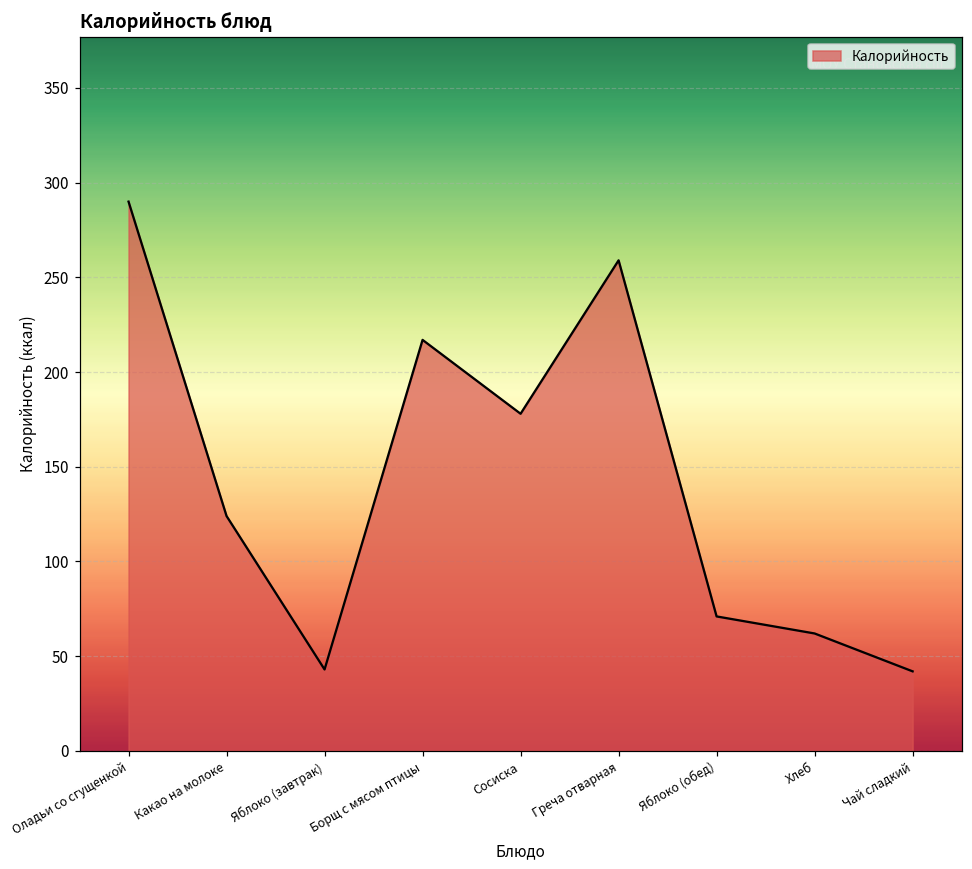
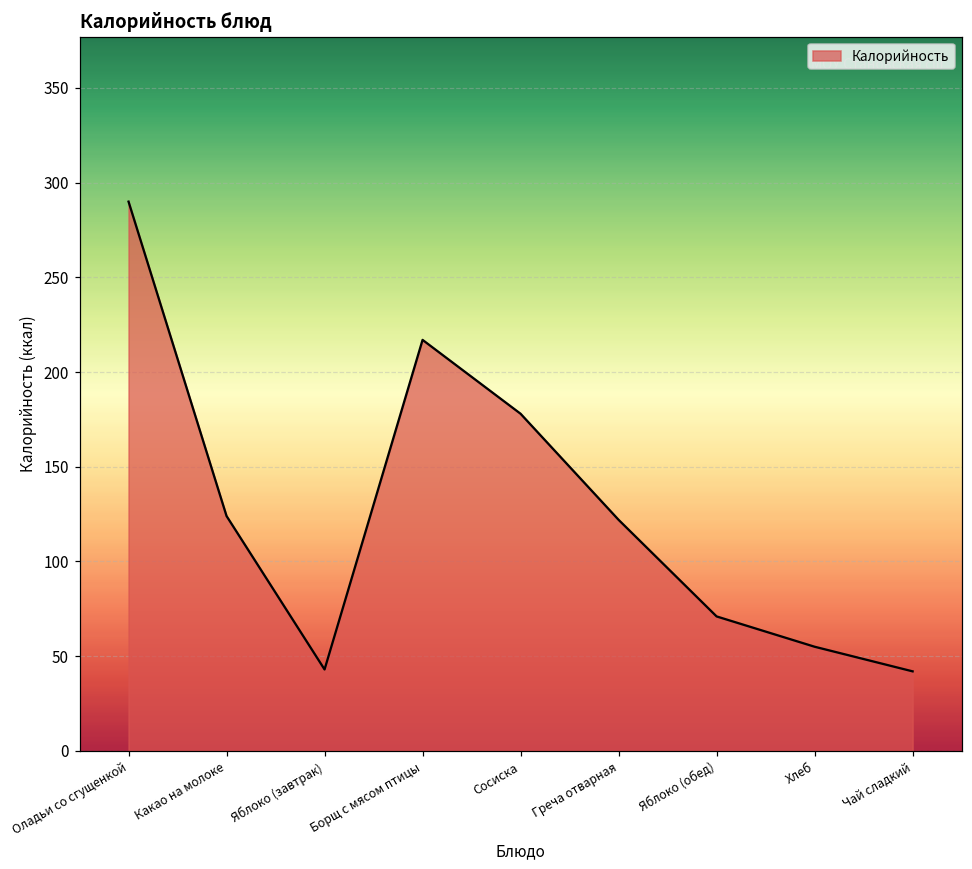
Греча отварная: 259 -> 122
Хлеб: 62 -> 55
